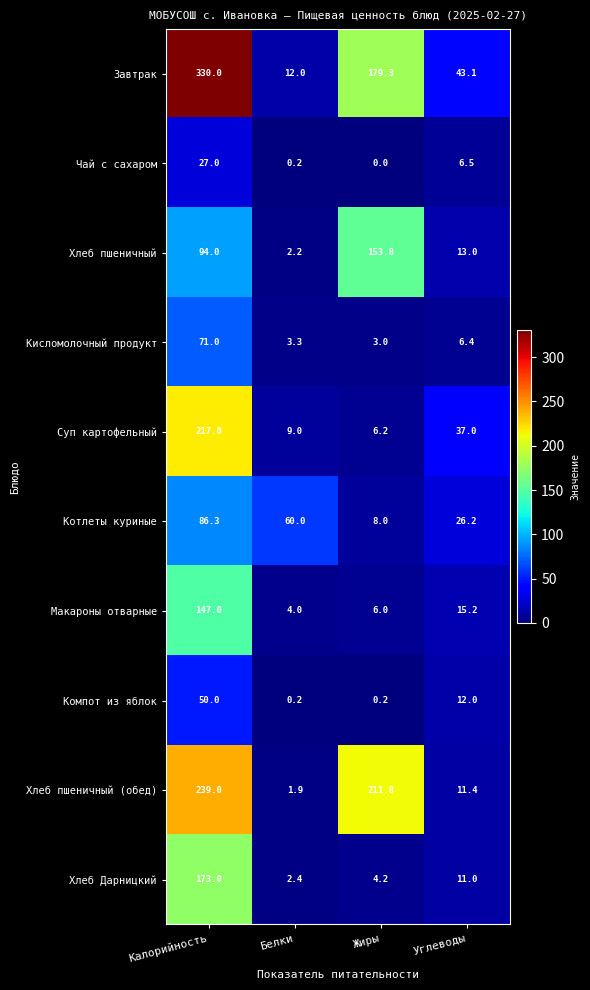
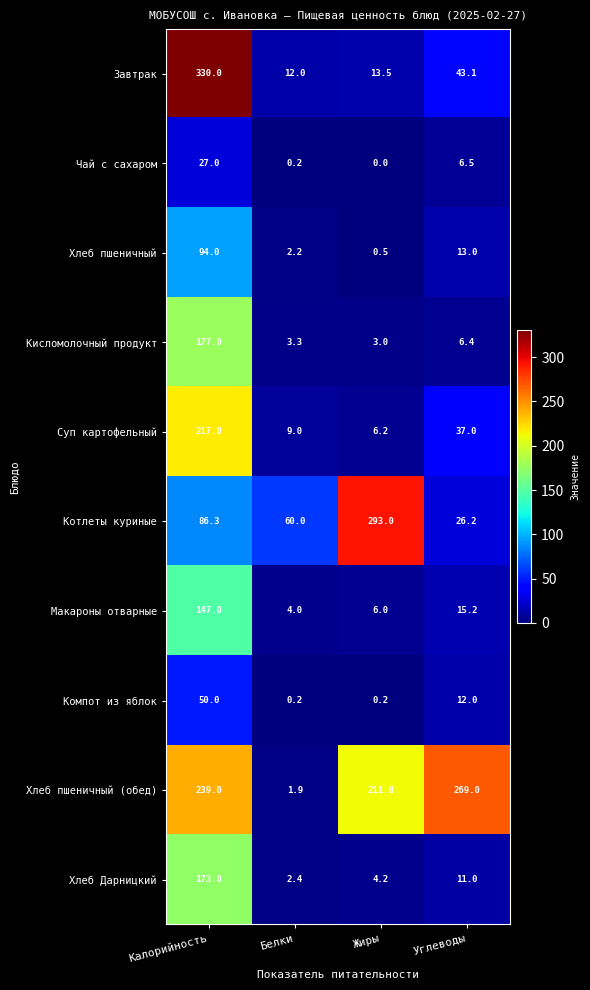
Завтрак, Жиры: 179.3 -> 13.5
Хлеб пшеничный, Жиры: 153.8 -> 0.5
Кисломолочный продукт, Калорийность: 71.0 -> 177.0
Котлеты куриные, Жиры: 8.0 -> 293.0
Хлеб пшеничный (обед), Углеводы: 11.4 -> 269.0
